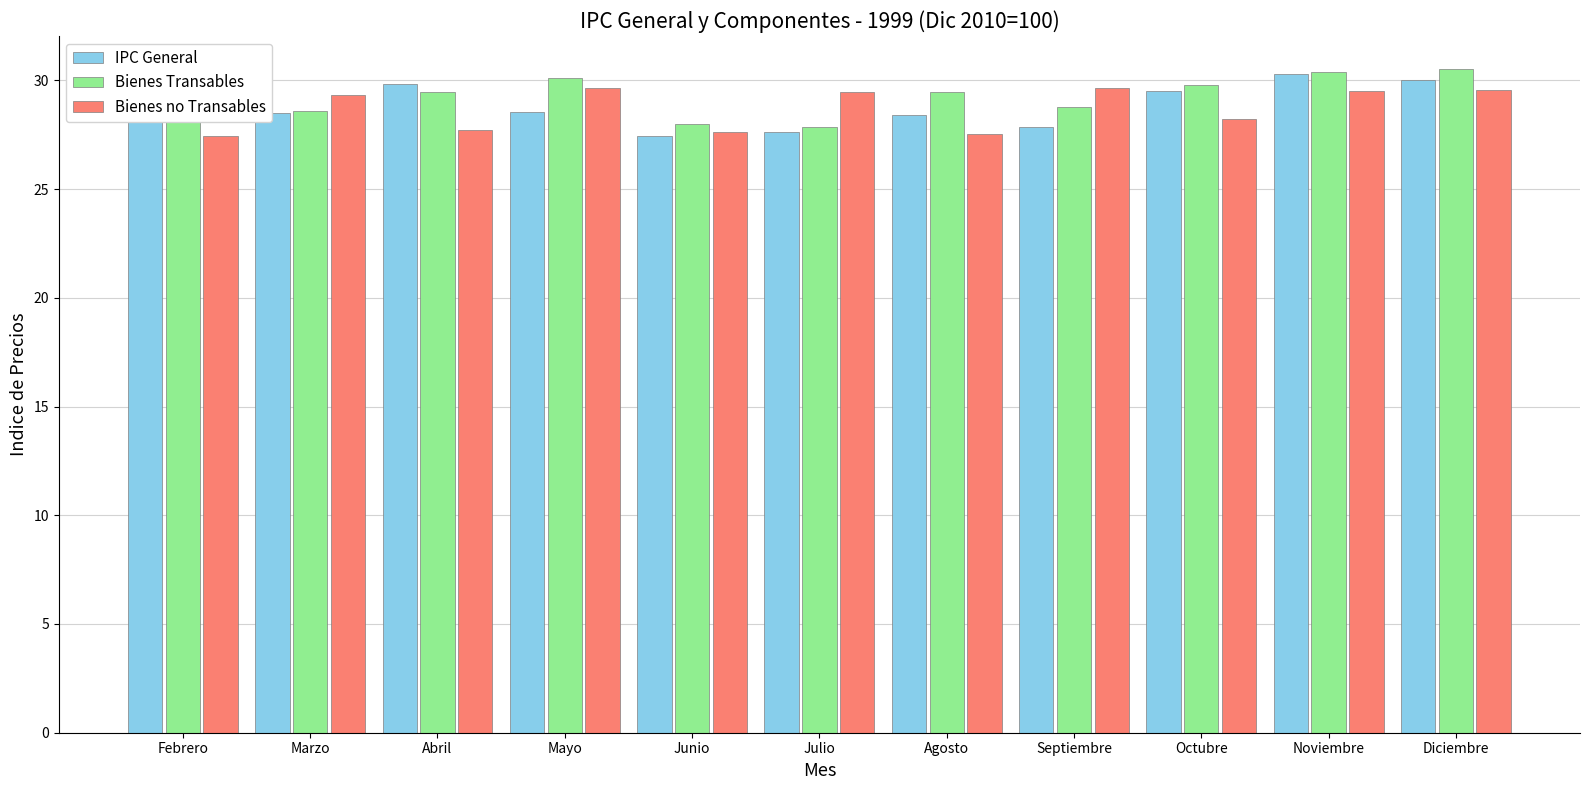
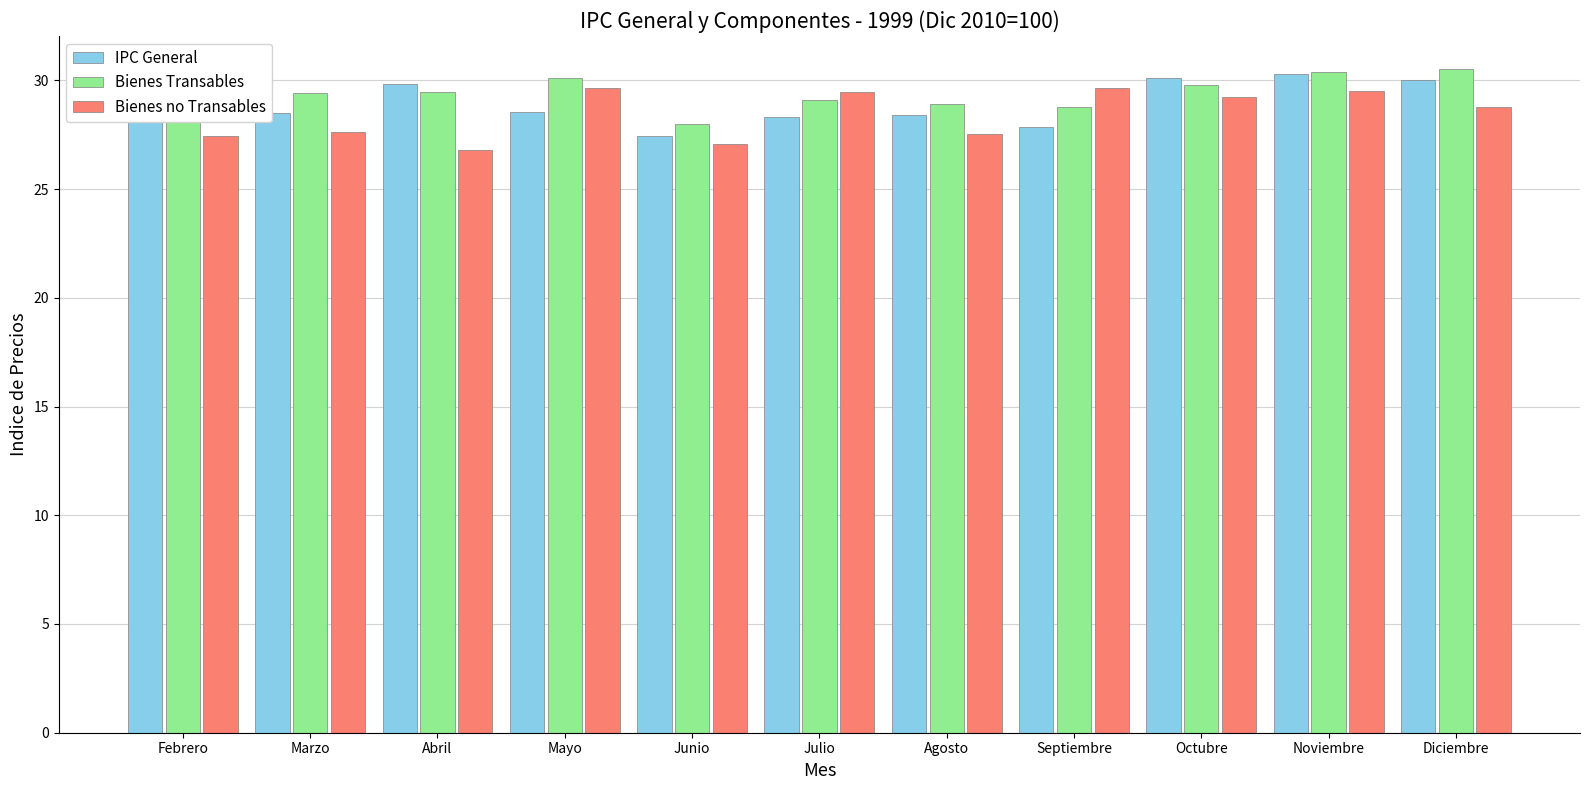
Bienes Transables, Marzo: 28.6 -> 29.4
Bienes no Transables, Marzo: 29.3 -> 27.6
Bienes no Transables, Abril: 27.7 -> 26.8
Bienes no Transables, Junio: 27.6 -> 27.1
IPC General, Julio: 27.6 -> 28.3
Bienes Transables, Julio: 27.9 -> 29.1
Bienes Transables, Agosto: 29.4 -> 28.9
IPC General, Octubre: 29.5 -> 30.1
Bienes no Transables, Octubre: 28.2 -> 29.2
Bienes no Transables, Diciembre: 29.6 -> 28.8
